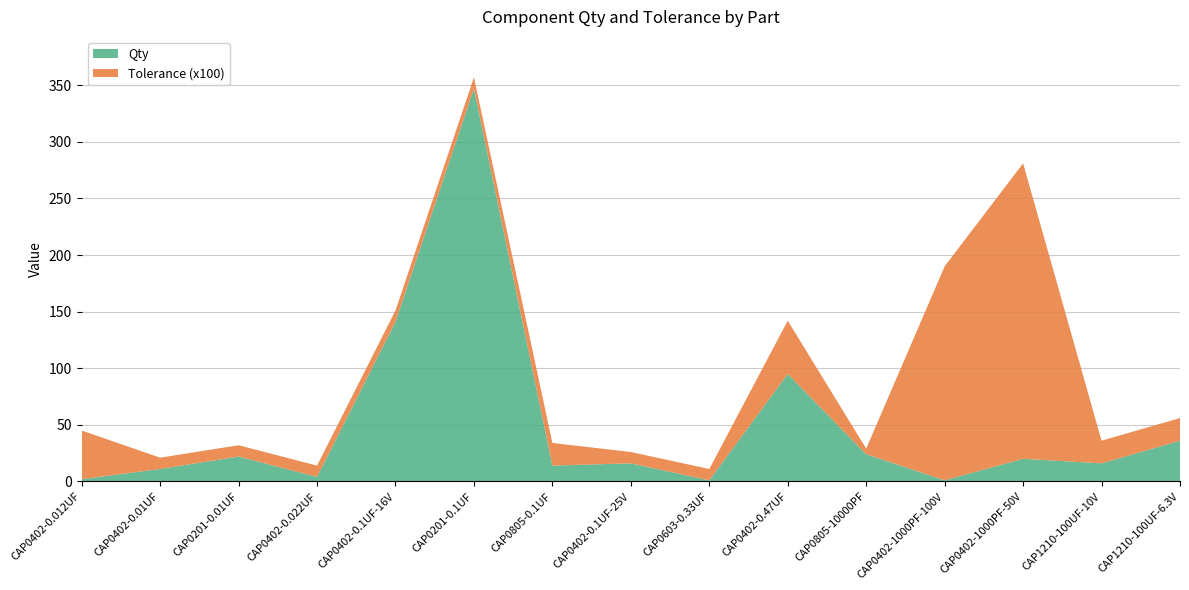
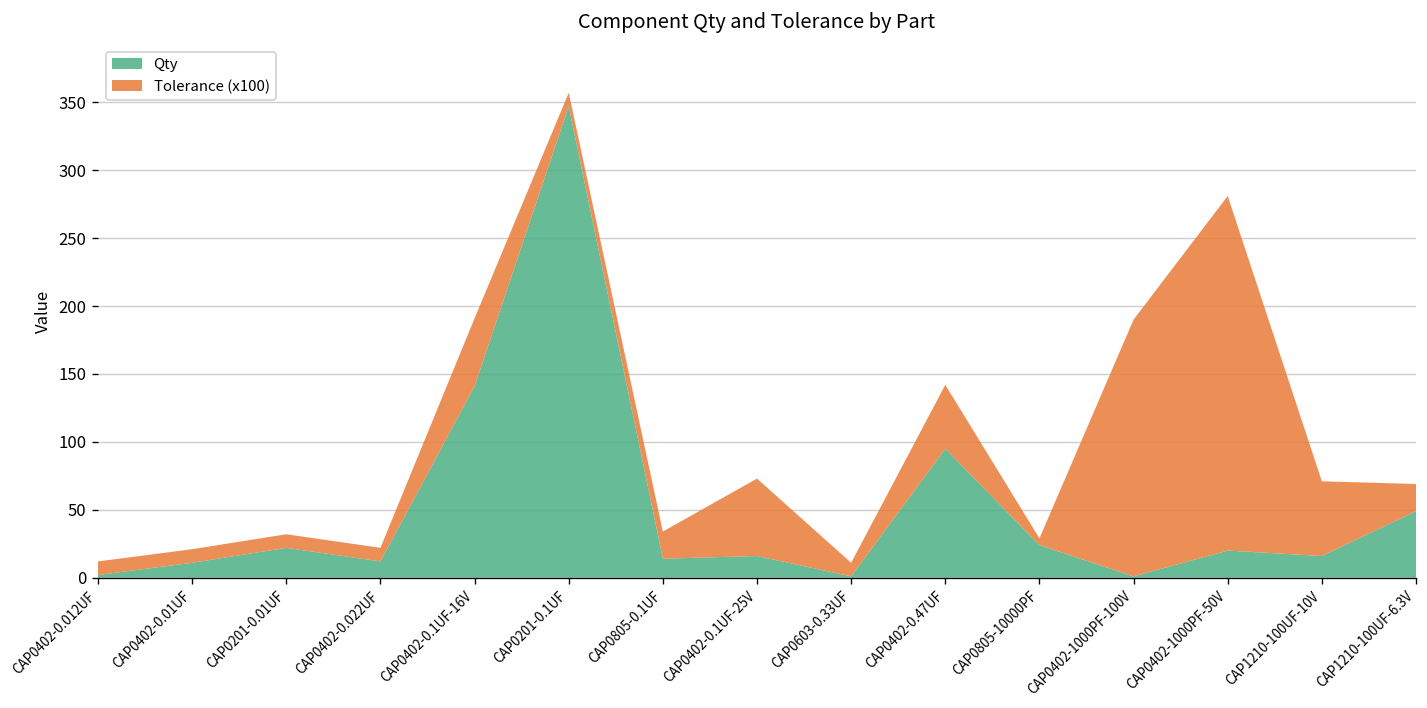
Tolerance (x100), CAP0402-0.012UF: 43 -> 10
Qty, CAP0402-0.022UF: 4 -> 12
Tolerance (x100), CAP0402-0.1UF-16V: 10 -> 50
Tolerance (x100), CAP0402-0.1UF-25V: 10 -> 57
Tolerance (x100), CAP1210-100UF-10V: 20 -> 55
Qty, CAP1210-100UF-6.3V: 36 -> 49
